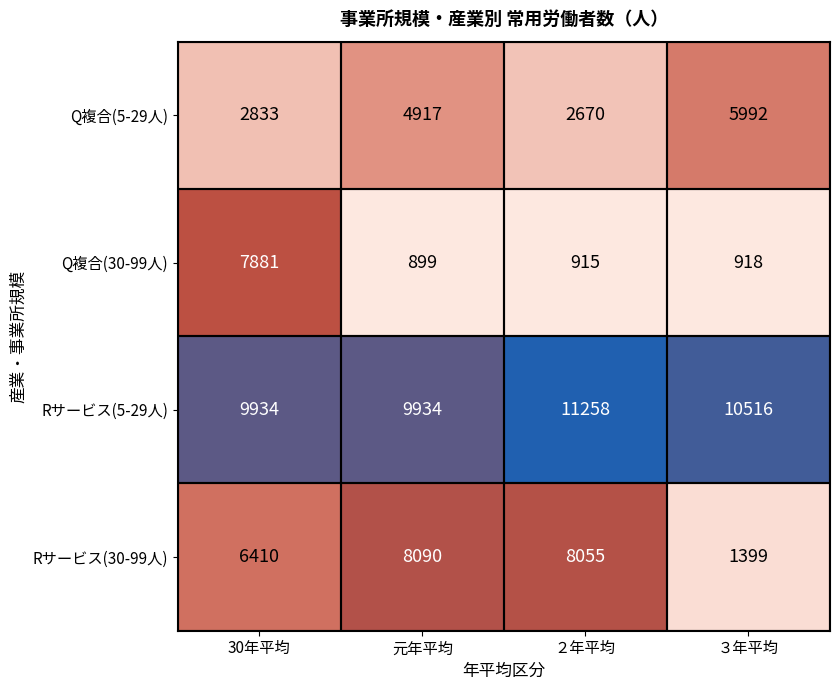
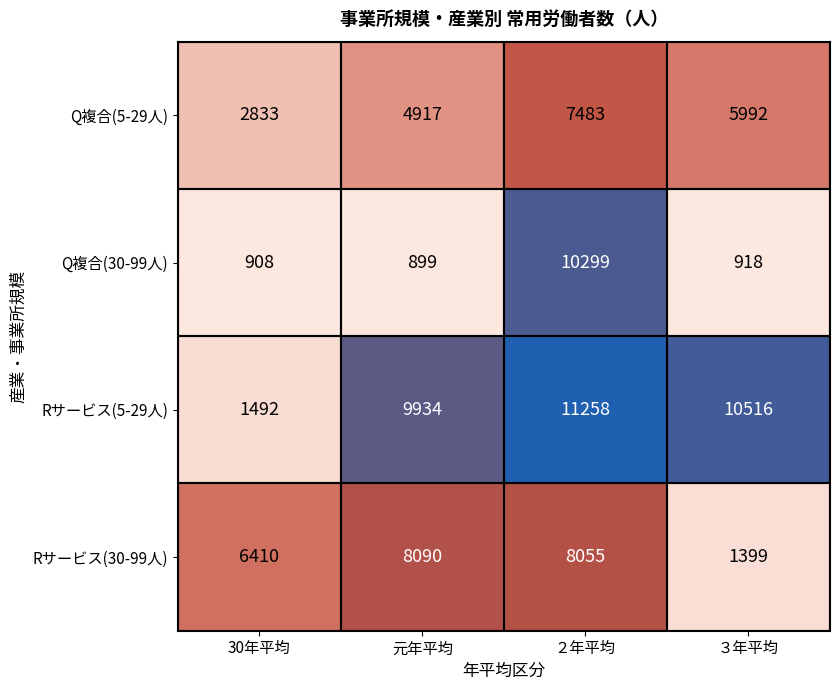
Q複合(5-29人), ２年平均: 2670 -> 7483
Q複合(30-99人), 30年平均: 7881 -> 908
Q複合(30-99人), ２年平均: 915 -> 10299
Rサービス(5-29人), 30年平均: 9934 -> 1492
